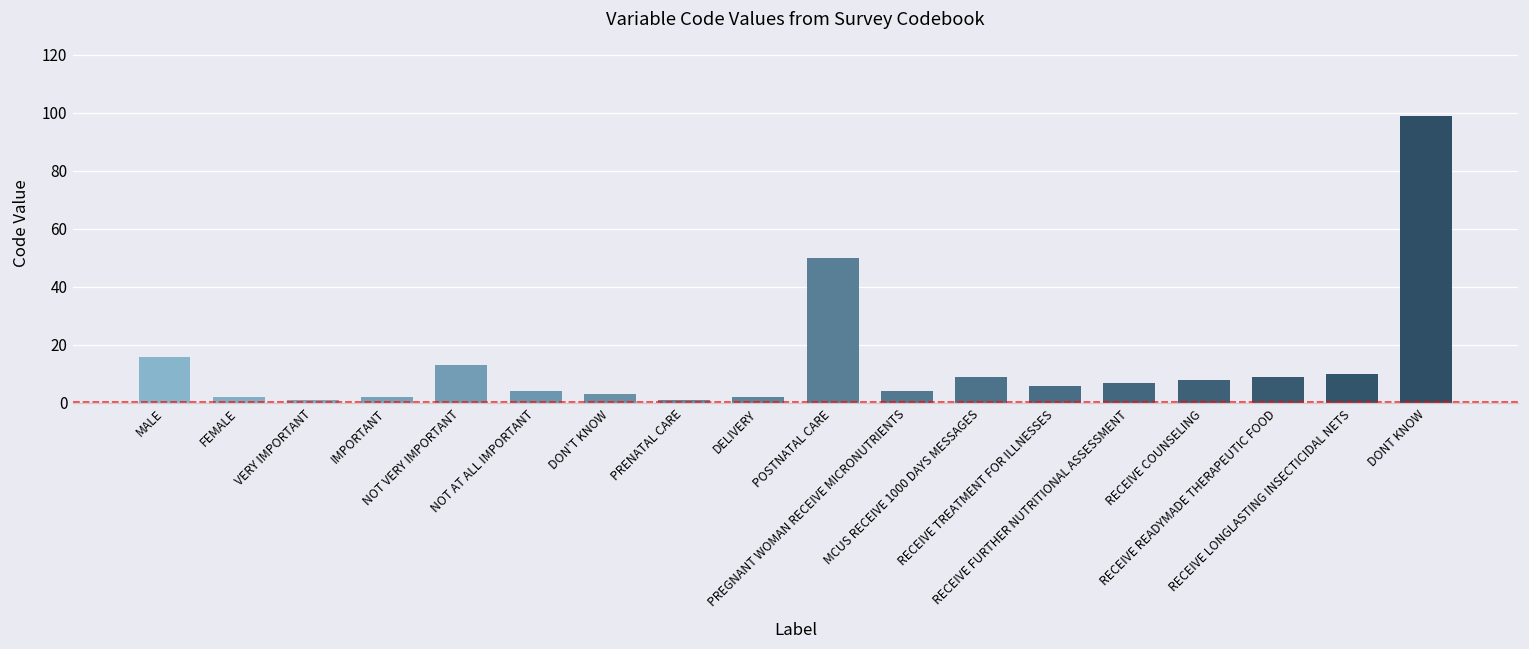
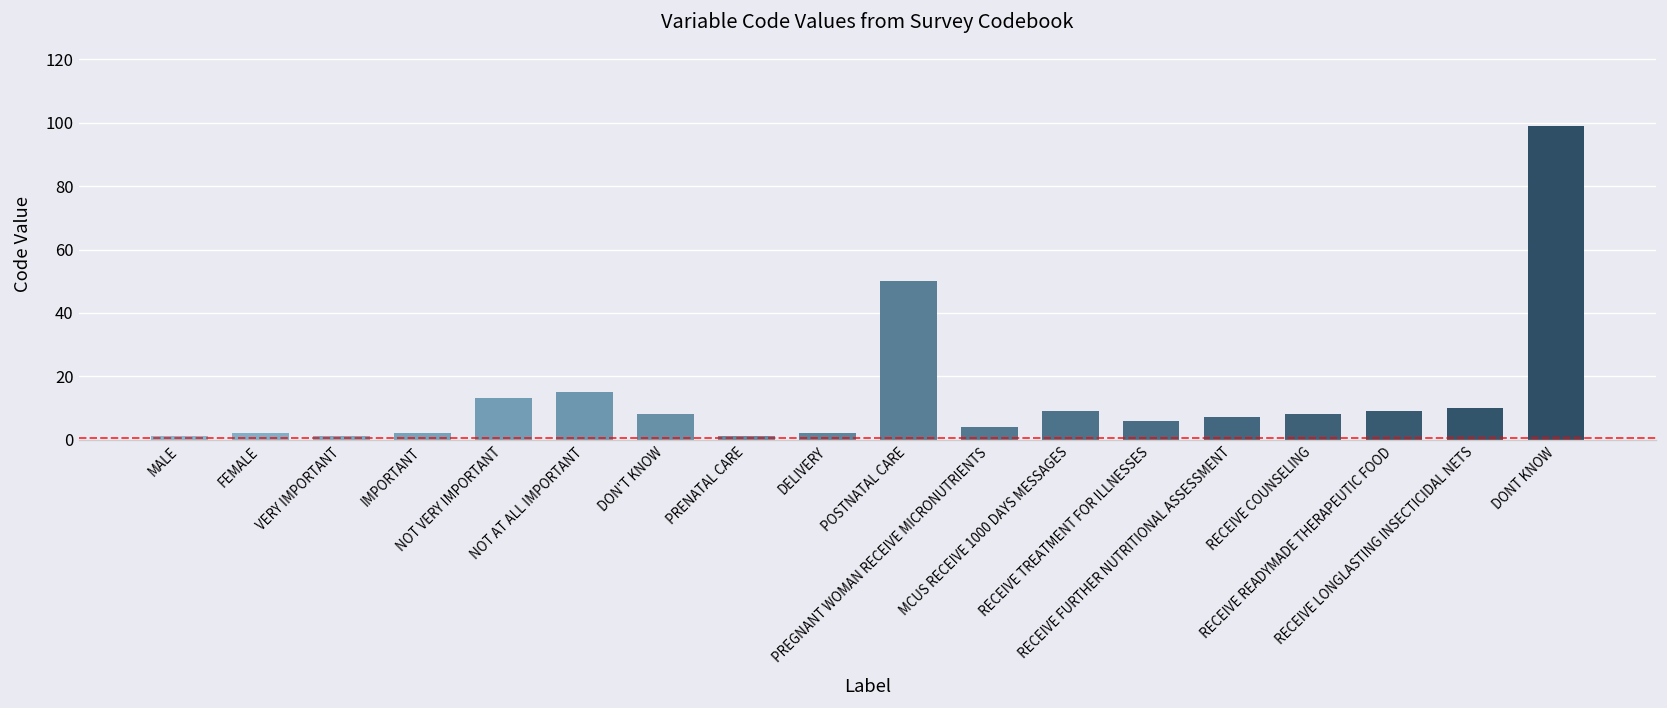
MALE: 16 -> 1
NOT AT ALL IMPORTANT: 4 -> 15
DON'T KNOW: 3 -> 8
